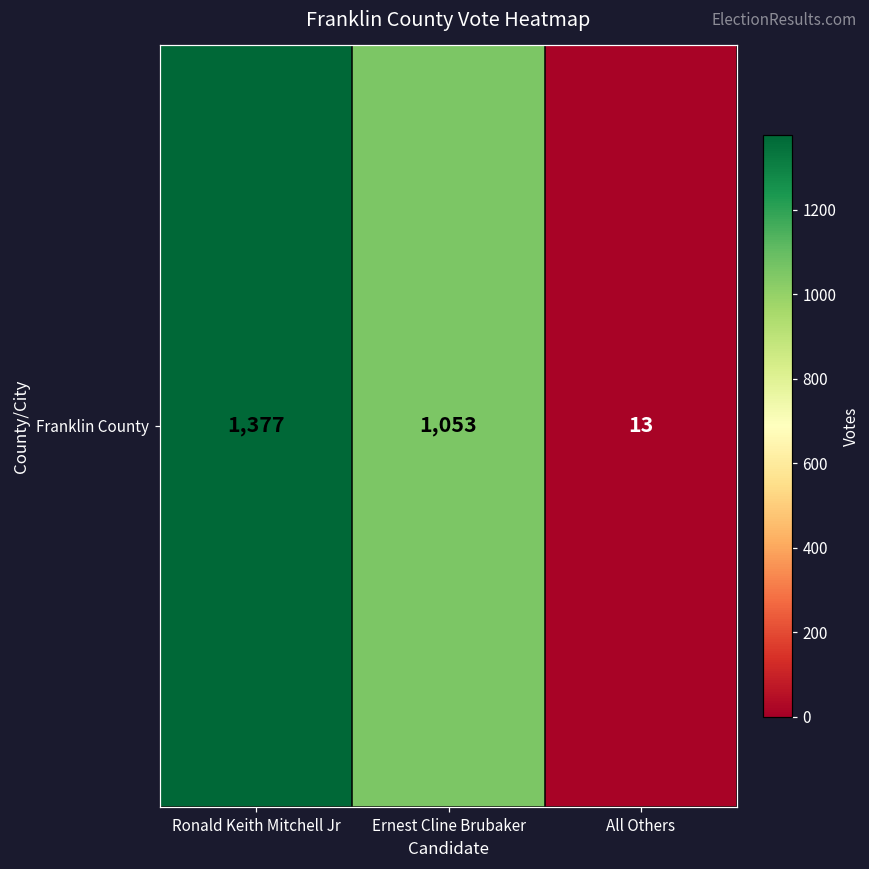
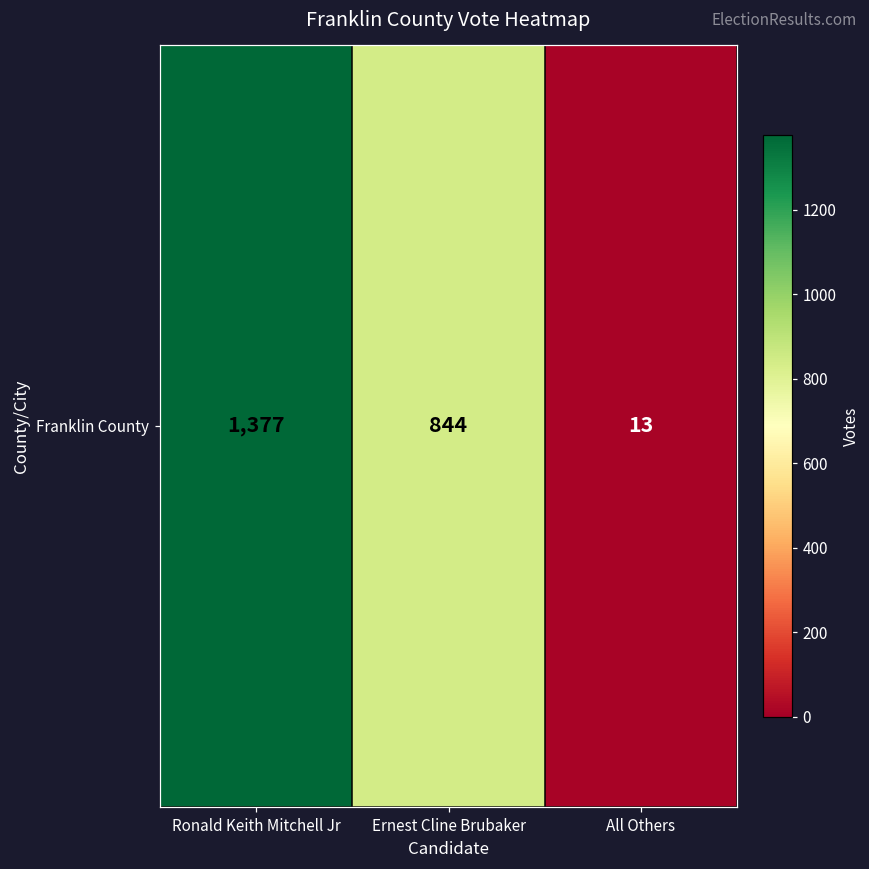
Franklin County, Ernest Cline Brubaker: 1,053 -> 844
